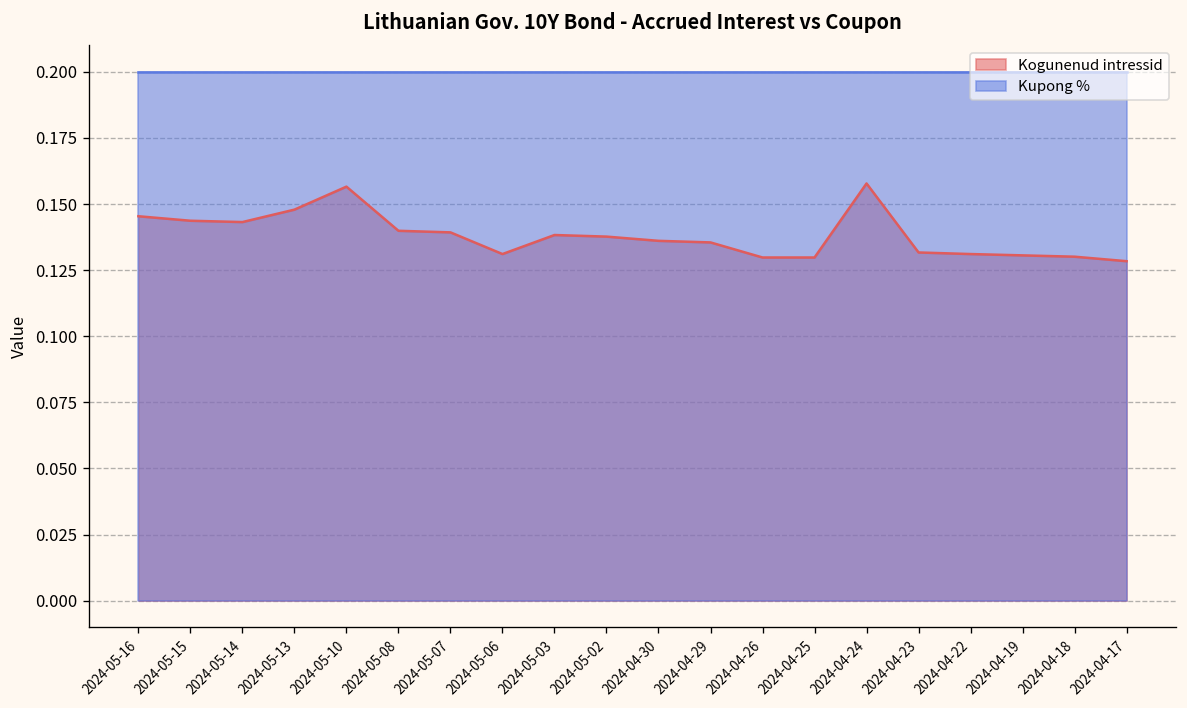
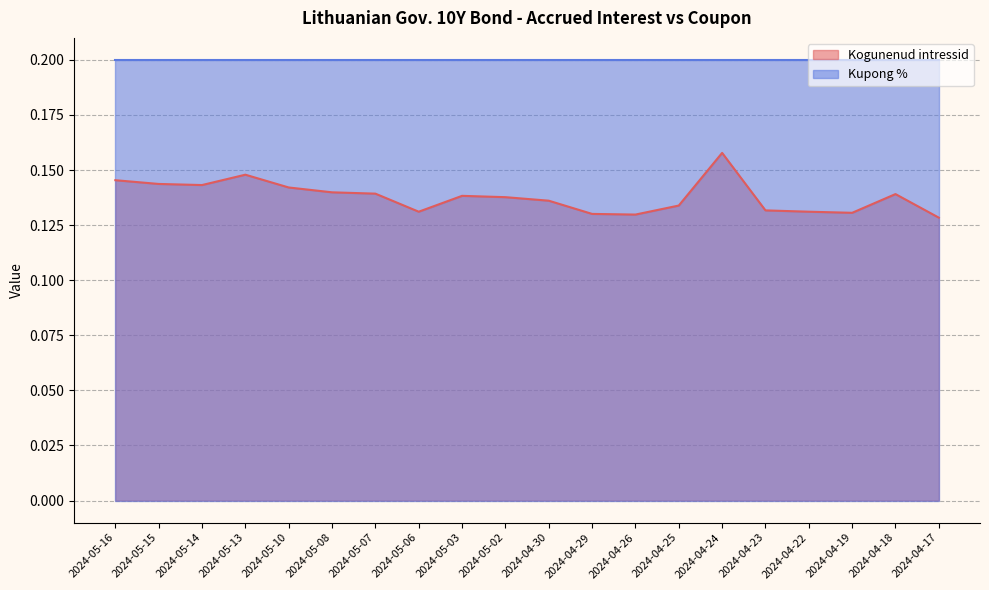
Kogunenud intressid, 2024-05-10: 0.157 -> 0.142
Kogunenud intressid, 2024-04-29: 0.136 -> 0.130
Kogunenud intressid, 2024-04-25: 0.130 -> 0.134
Kogunenud intressid, 2024-04-18: 0.130 -> 0.139
